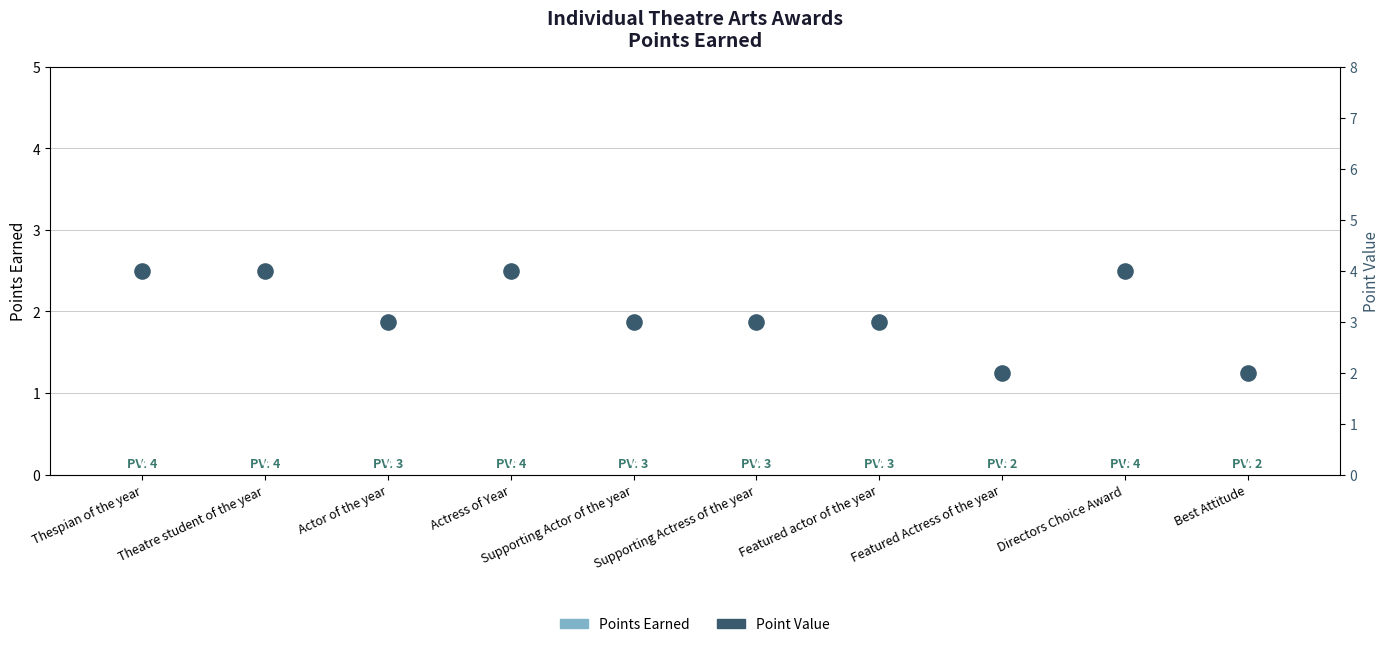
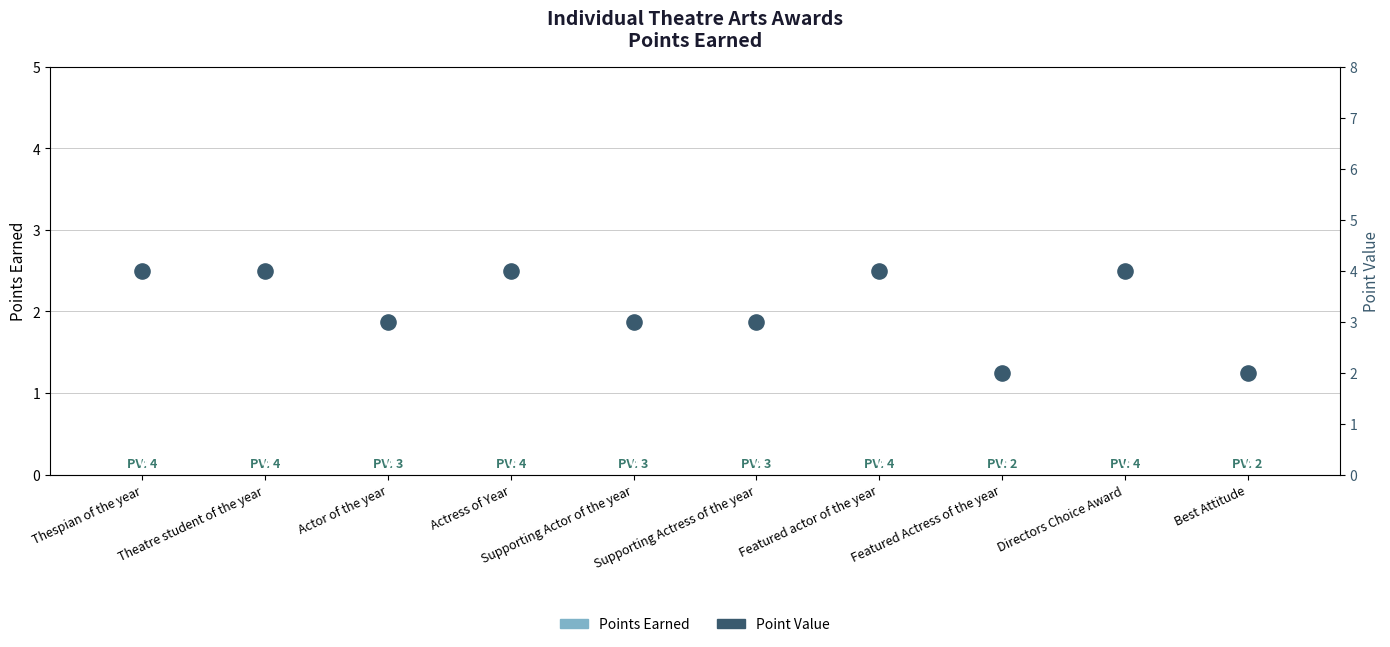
Point Value, Featured actor of the year: 3 -> 4
